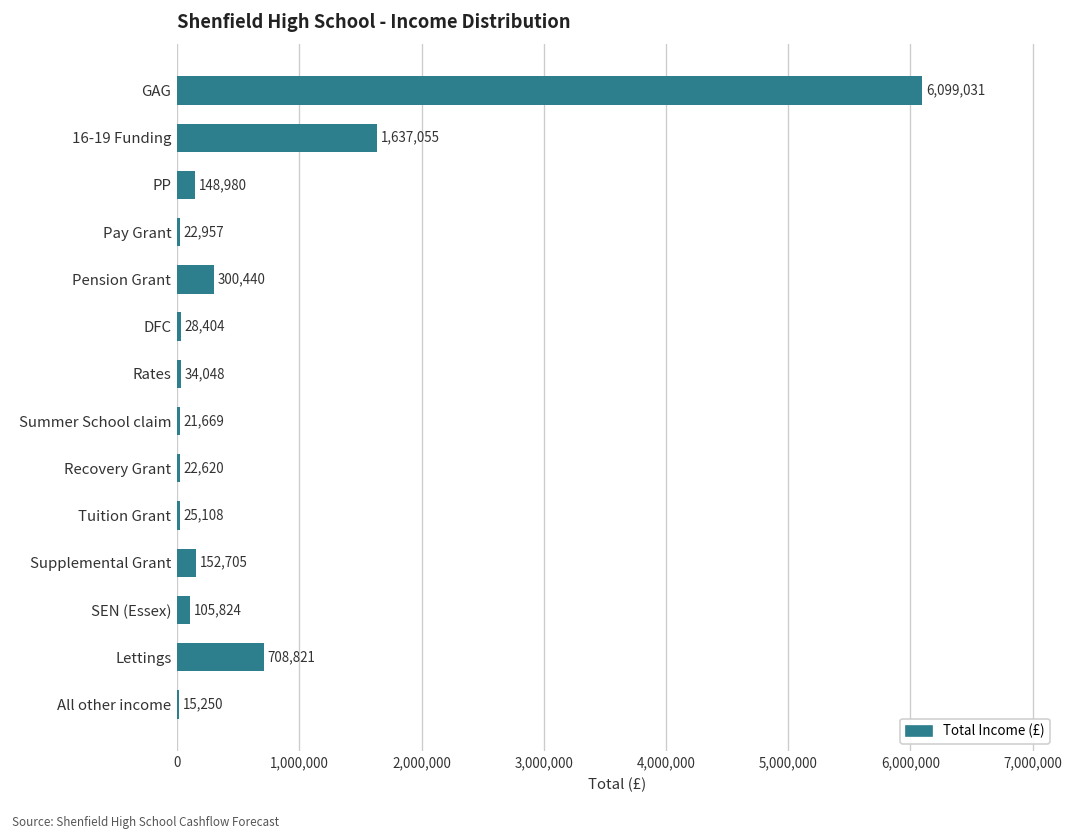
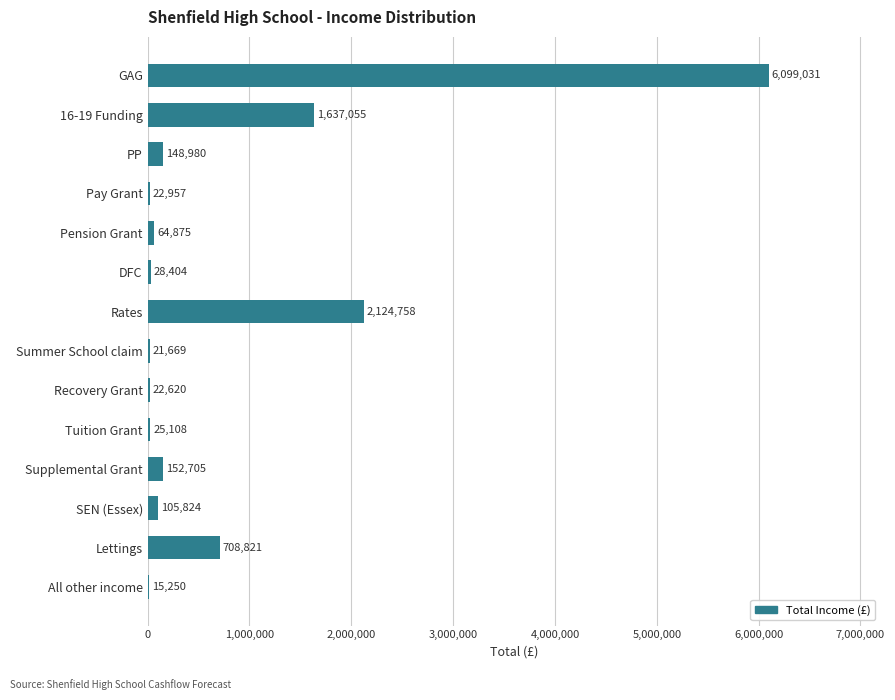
Pension Grant: 300,440 -> 64,875
Rates: 34,048 -> 2,124,758
